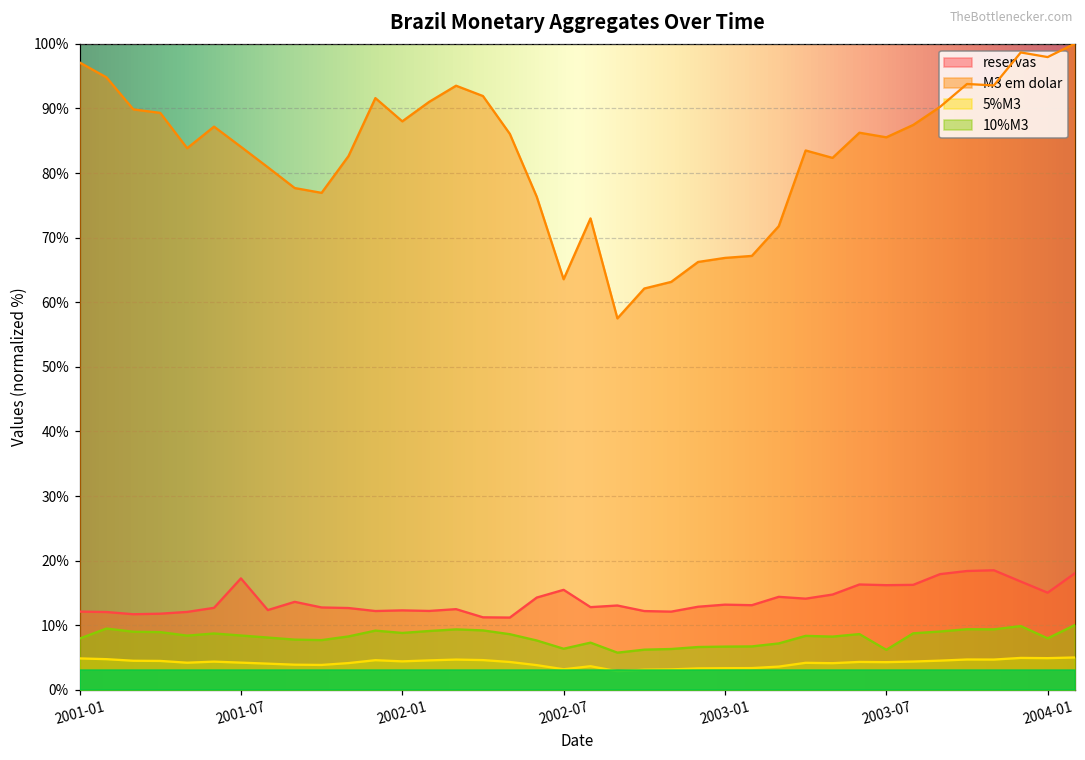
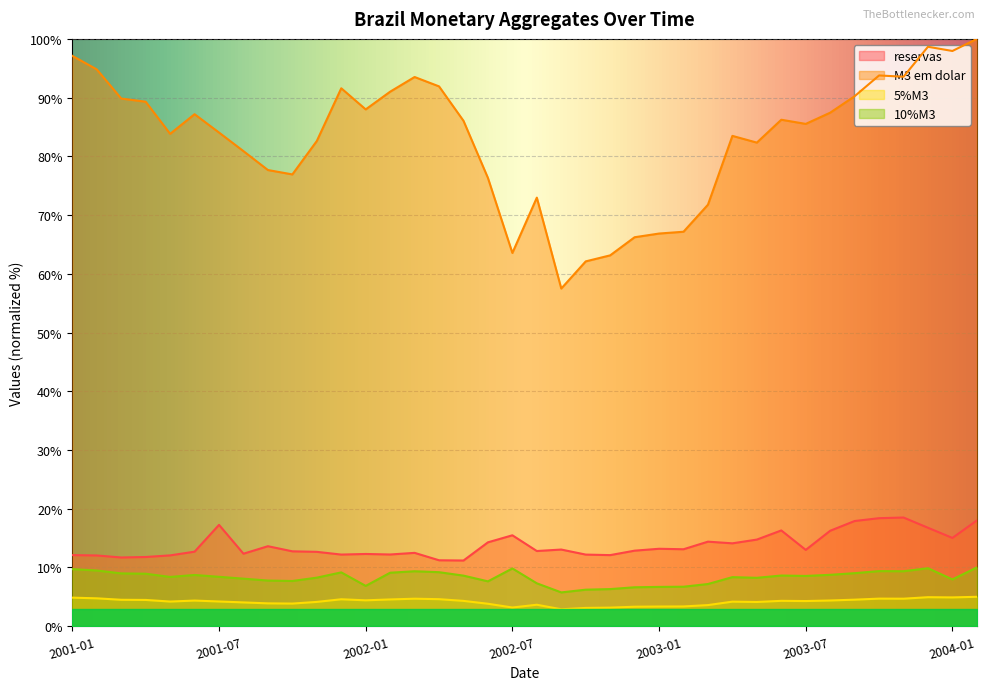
10%M3, 2001-01: 8% -> 10%
10%M3, 2002-01: 9% -> 7%
10%M3, 2002-07: 6% -> 10%
reservas, 2003-07: 16% -> 13%
10%M3, 2003-07: 6% -> 9%
